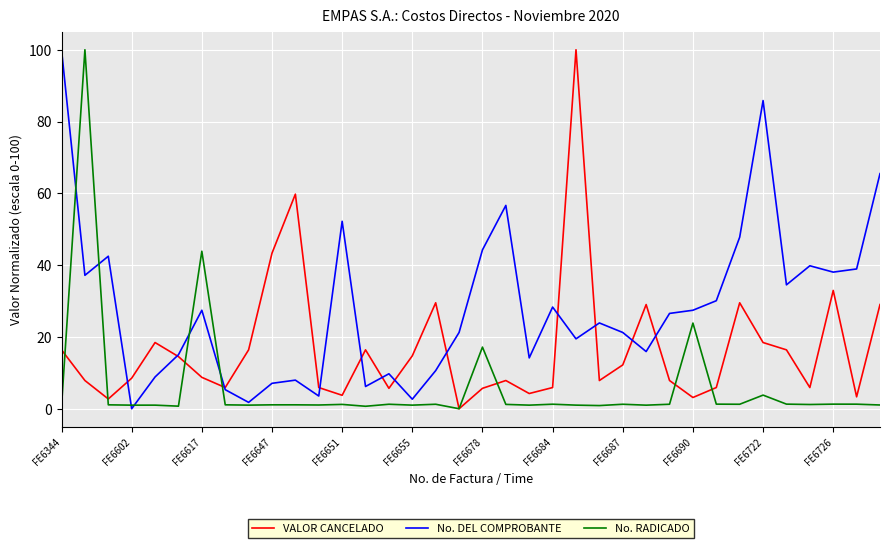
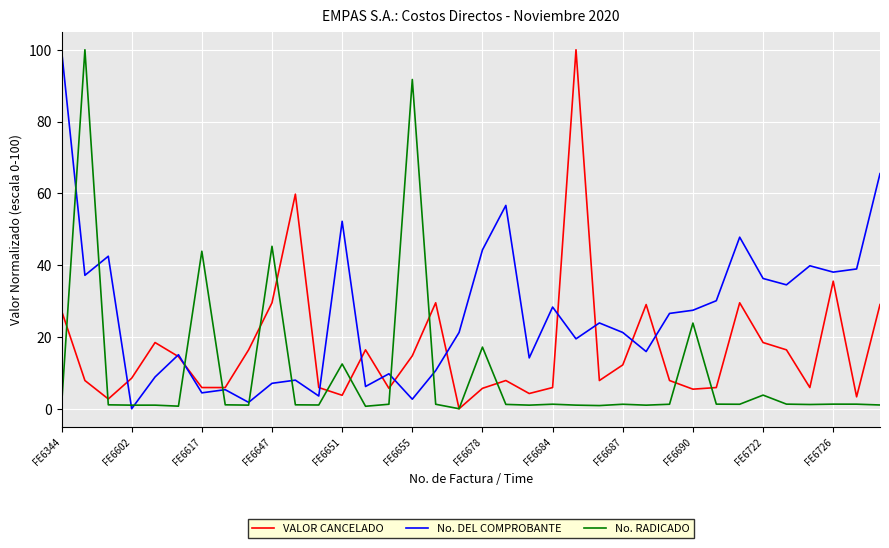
VALOR CANCELADO, FE6344: 16 -> 27
VALOR CANCELADO, FE6617: 9 -> 6
No. DEL COMPROBANTE, FE6617: 27 -> 4
VALOR CANCELADO, FE6647: 43 -> 30
No. RADICADO, FE6647: 1 -> 45
No. RADICADO, FE6651: 1 -> 12
No. RADICADO, FE6655: 1 -> 92
VALOR CANCELADO, FE6690: 3 -> 5
No. DEL COMPROBANTE, FE6722: 86 -> 36
VALOR CANCELADO, FE6726: 33 -> 36
